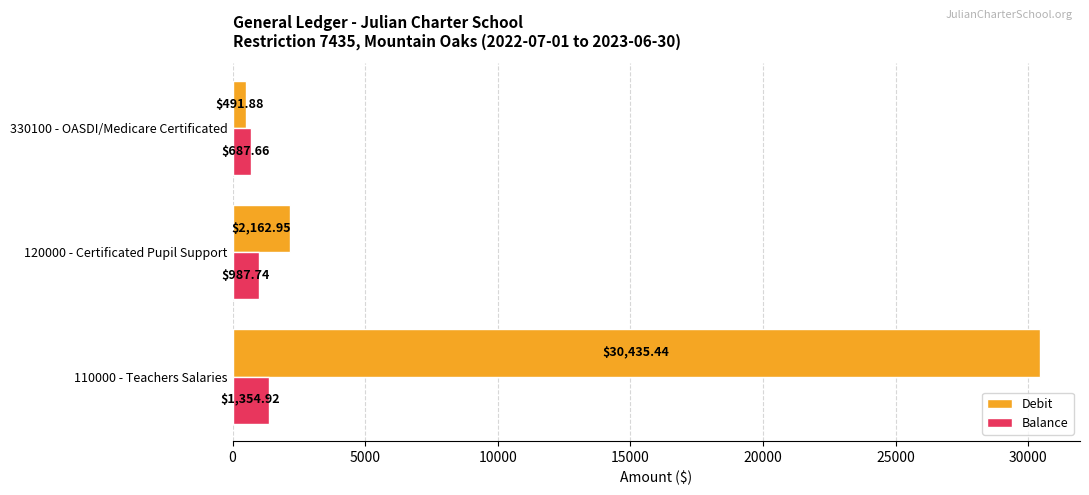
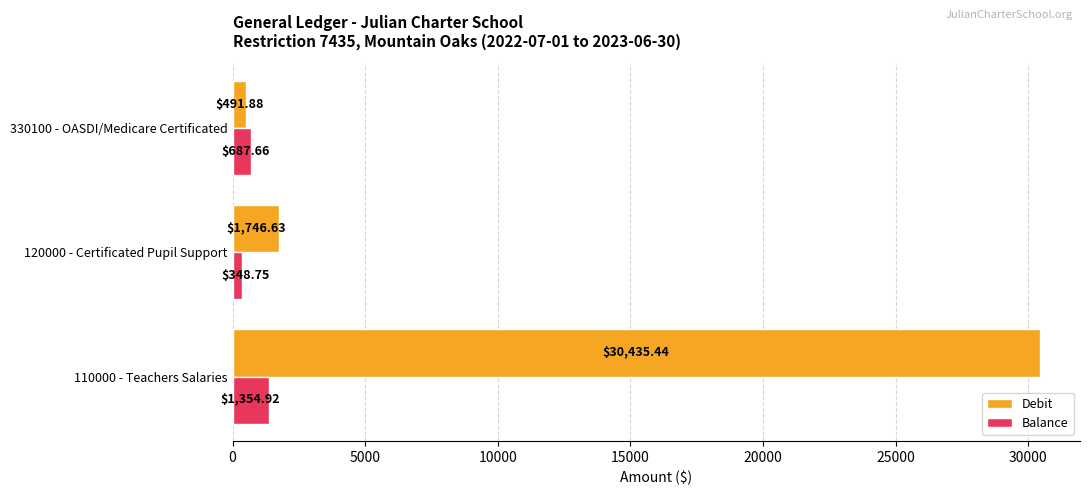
Debit, 120000 - Certificated Pupil Support: $2,162.95 -> $1,746.63
Balance, 120000 - Certificated Pupil Support: $987.74 -> $348.75
